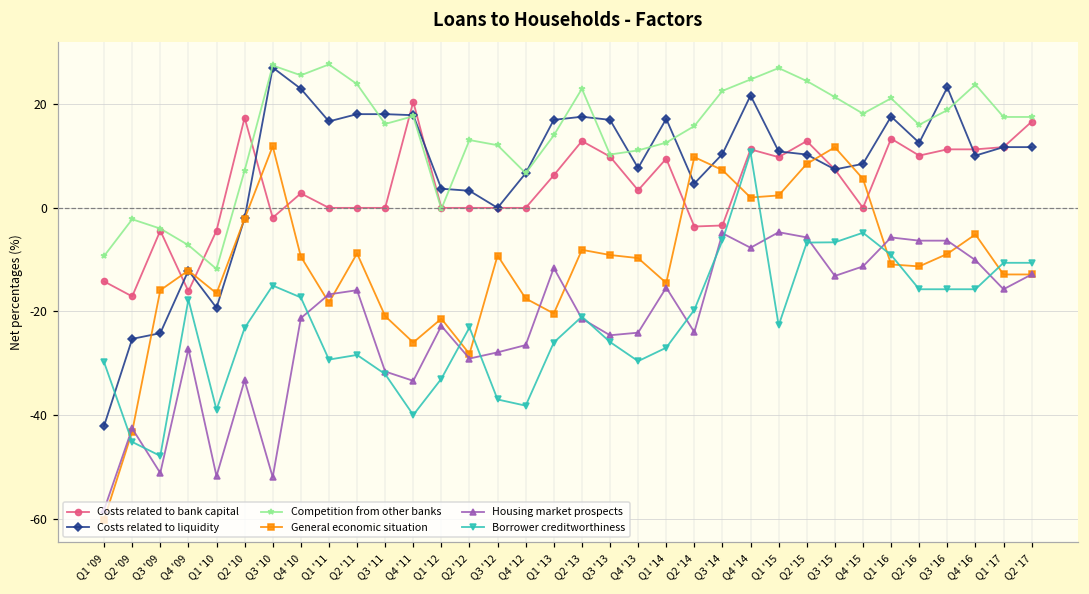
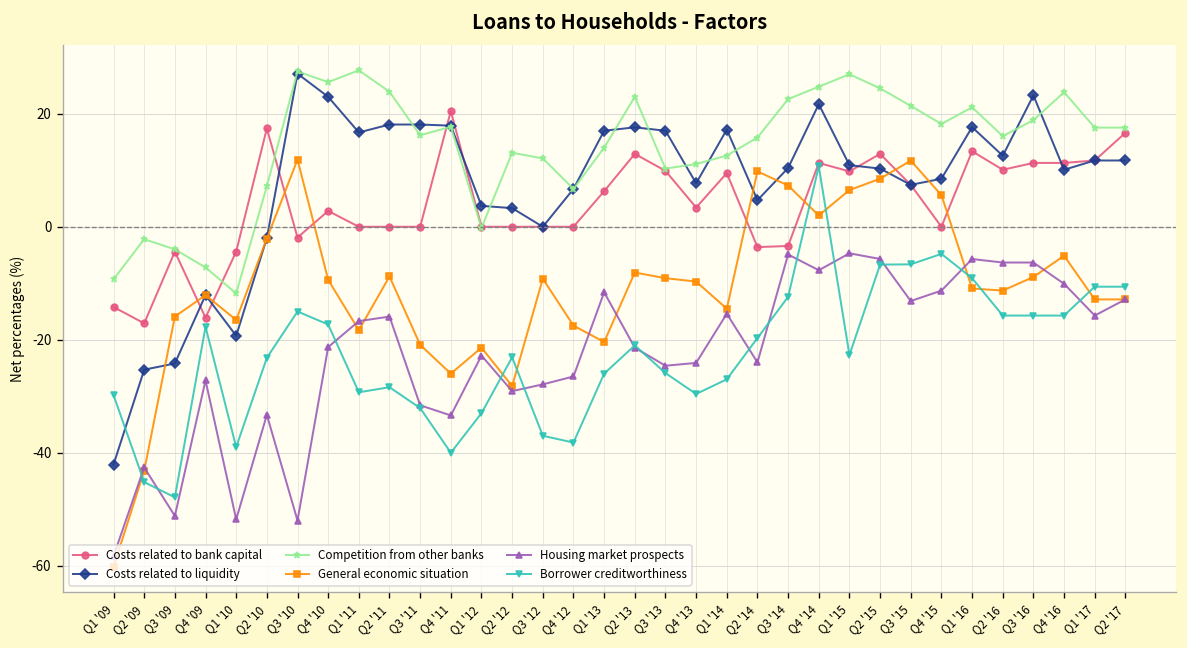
Borrower creditworthiness, Q3 '14: -6 -> -12
General economic situation, Q1 '15: 2 -> 7
